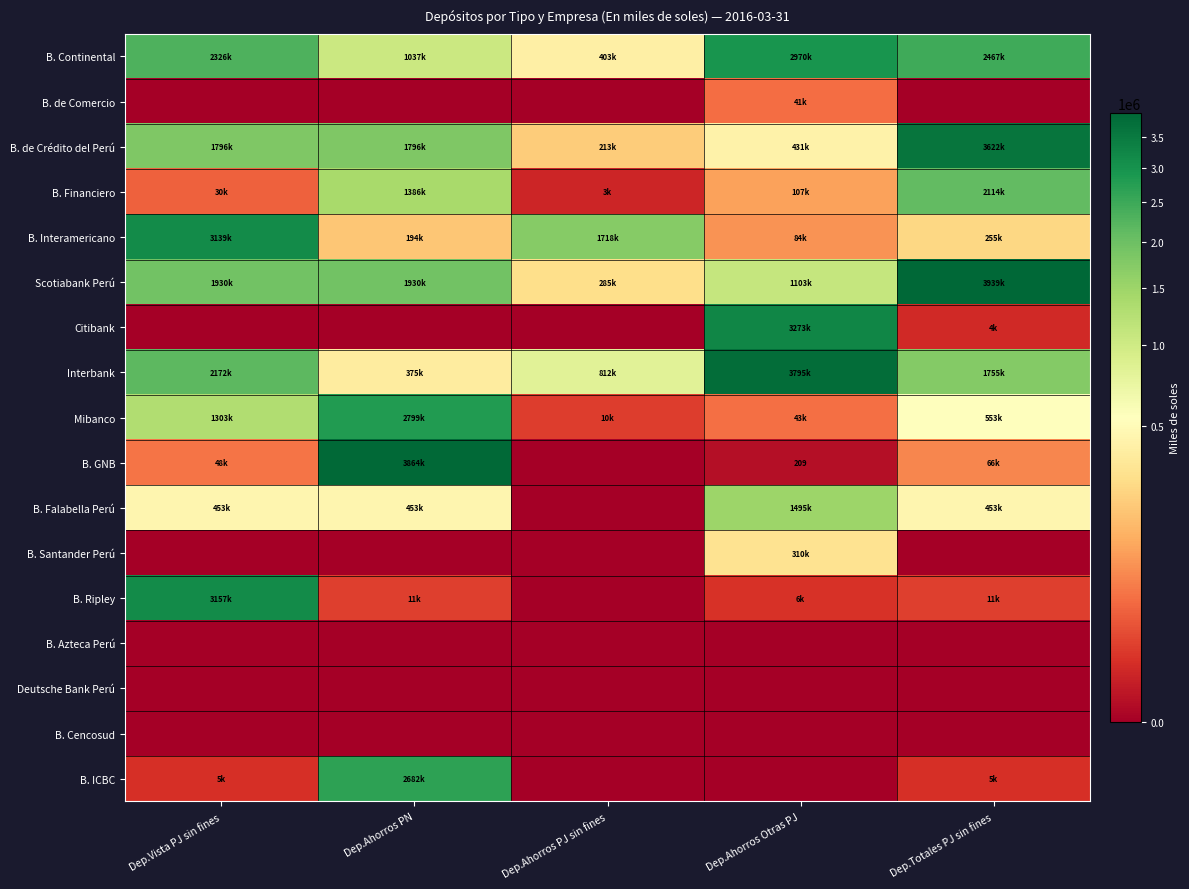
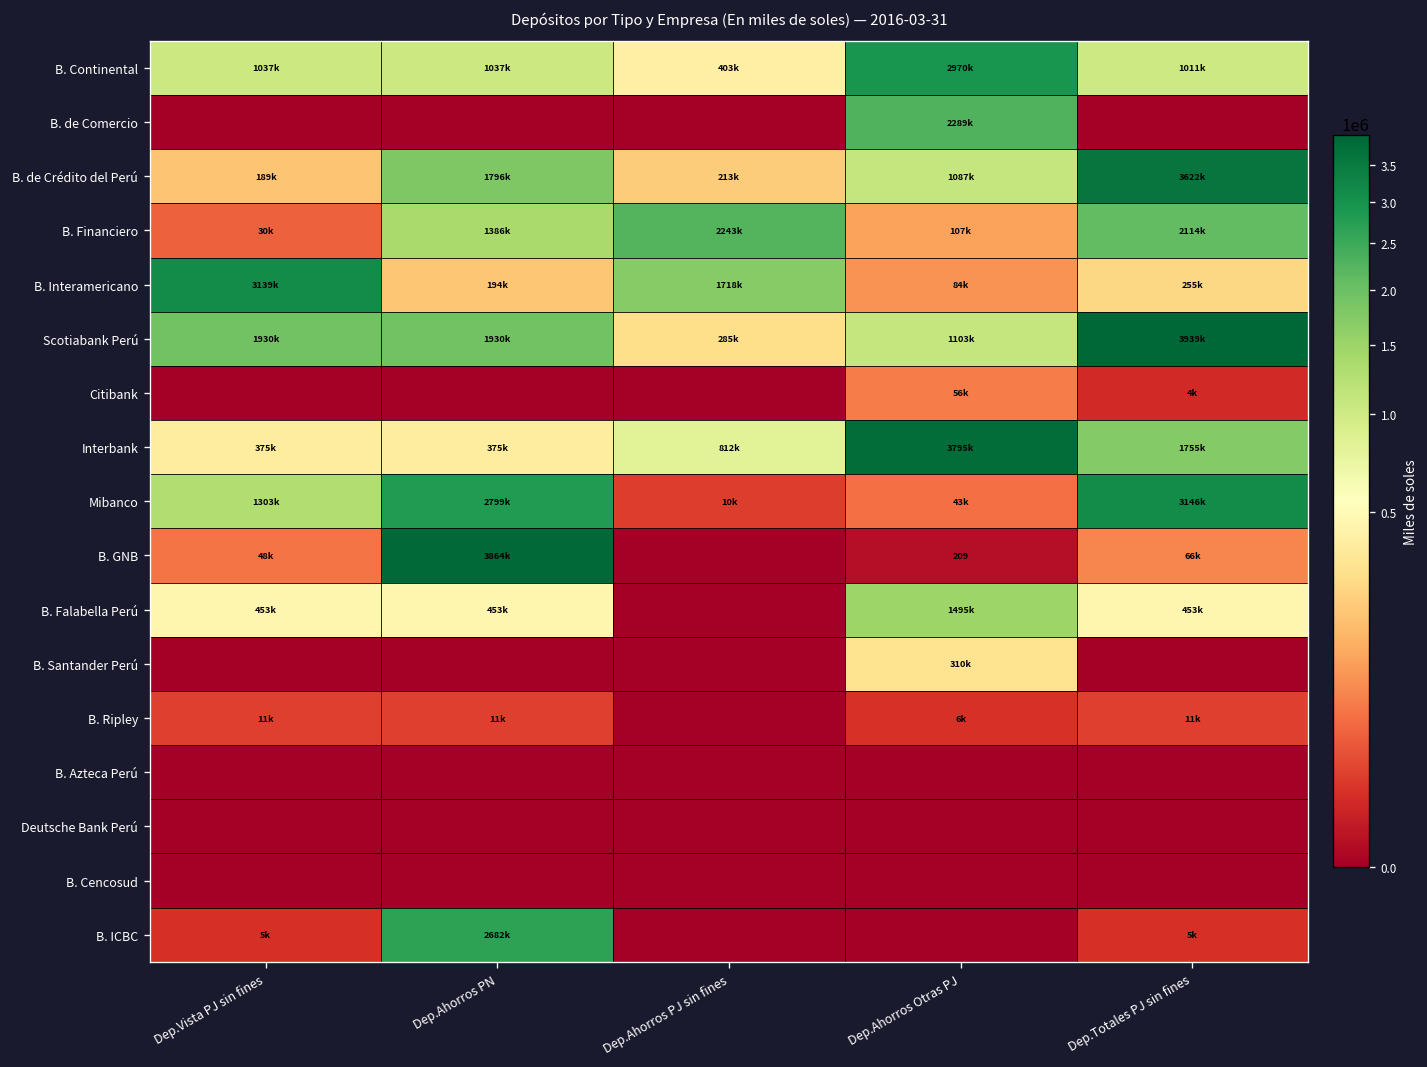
B. Continental, Dep.Vista PJ sin fines: 2326k -> 1037k
B. Continental, Dep.Totales PJ sin fines: 2467k -> 1011k
B. de Comercio, Dep.Ahorros Otras PJ: 41k -> 2289k
B. de Crédito del Perú, Dep.Vista PJ sin fines: 1796k -> 189k
B. de Crédito del Perú, Dep.Ahorros Otras PJ: 431k -> 1087k
B. Financiero, Dep.Ahorros PJ sin fines: 3k -> 2243k
Citibank, Dep.Ahorros Otras PJ: 3273k -> 56k
Interbank, Dep.Vista PJ sin fines: 2172k -> 375k
Mibanco, Dep.Totales PJ sin fines: 553k -> 3146k
B. Ripley, Dep.Vista PJ sin fines: 3157k -> 11k
